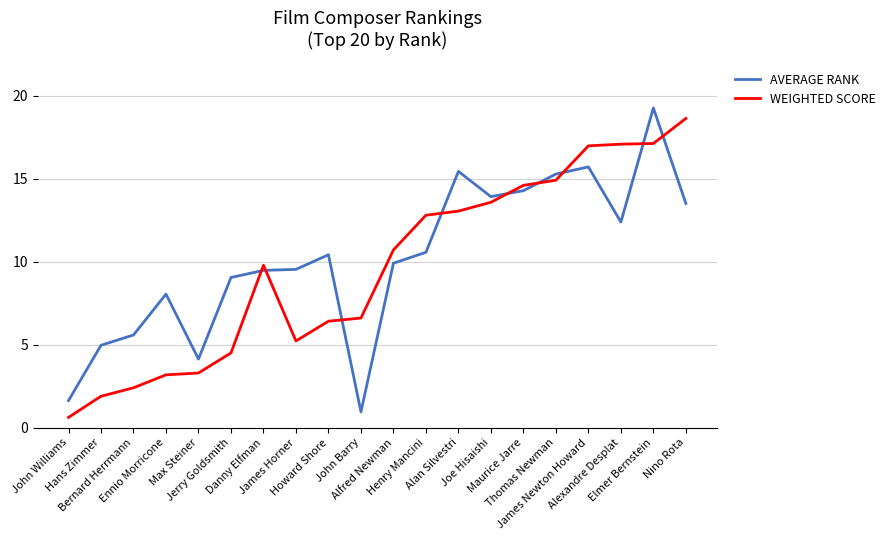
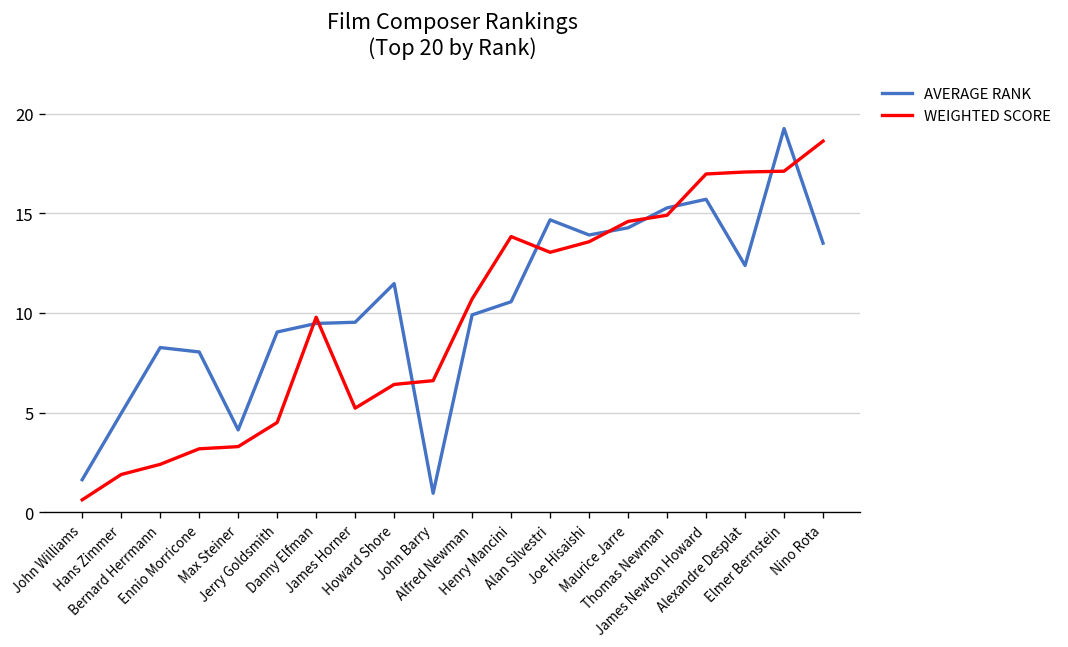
AVERAGE RANK, Bernard Herrmann: 5.6 -> 8.3
AVERAGE RANK, Howard Shore: 10.4 -> 11.5
WEIGHTED SCORE, Henry Mancini: 12.8 -> 13.8
AVERAGE RANK, Alan Silvestri: 15.4 -> 14.7
